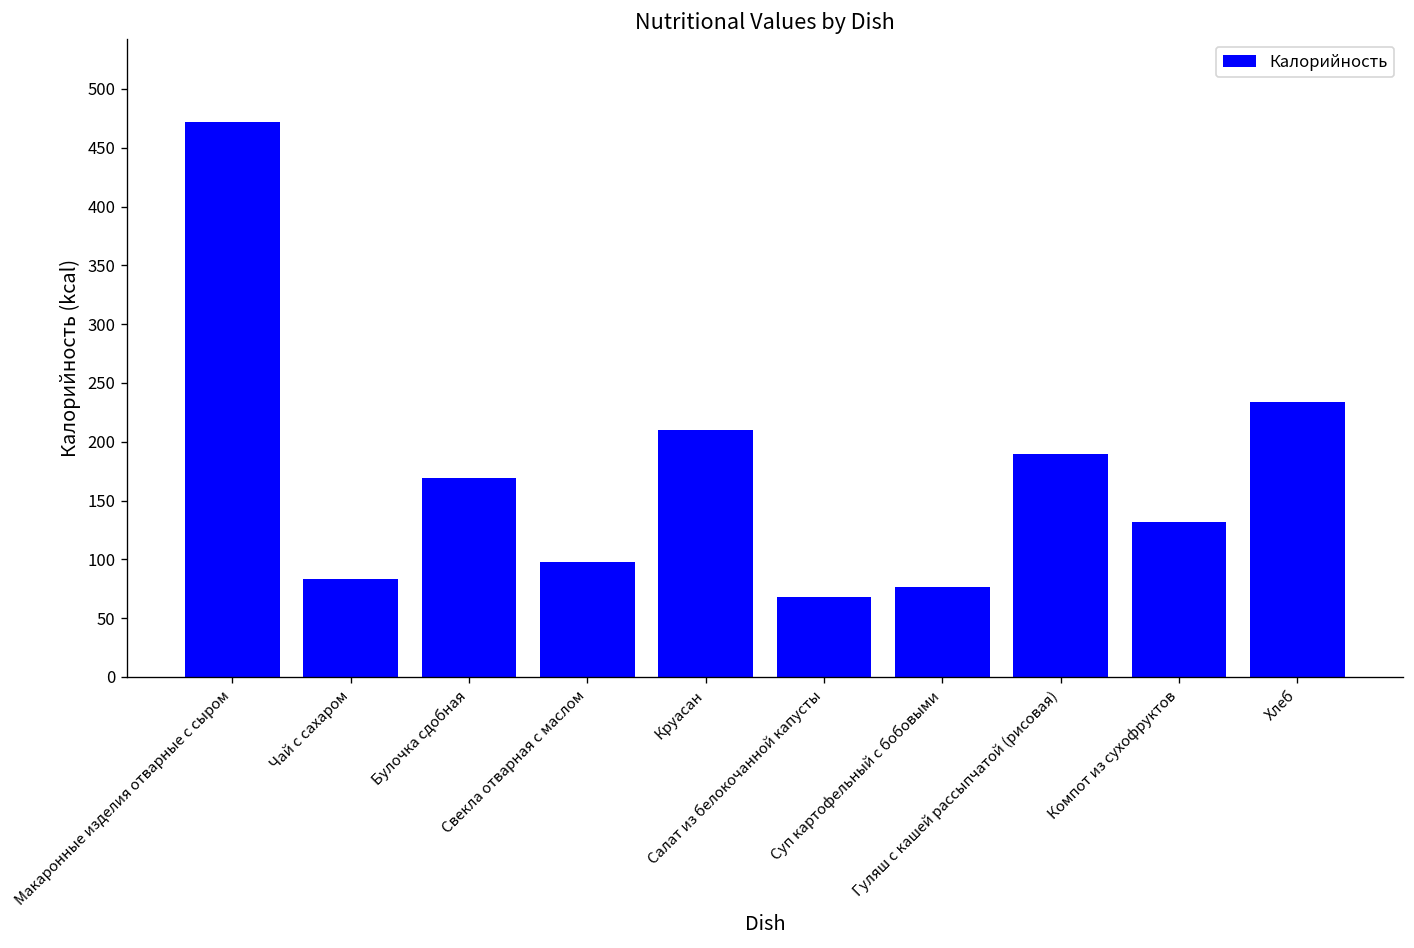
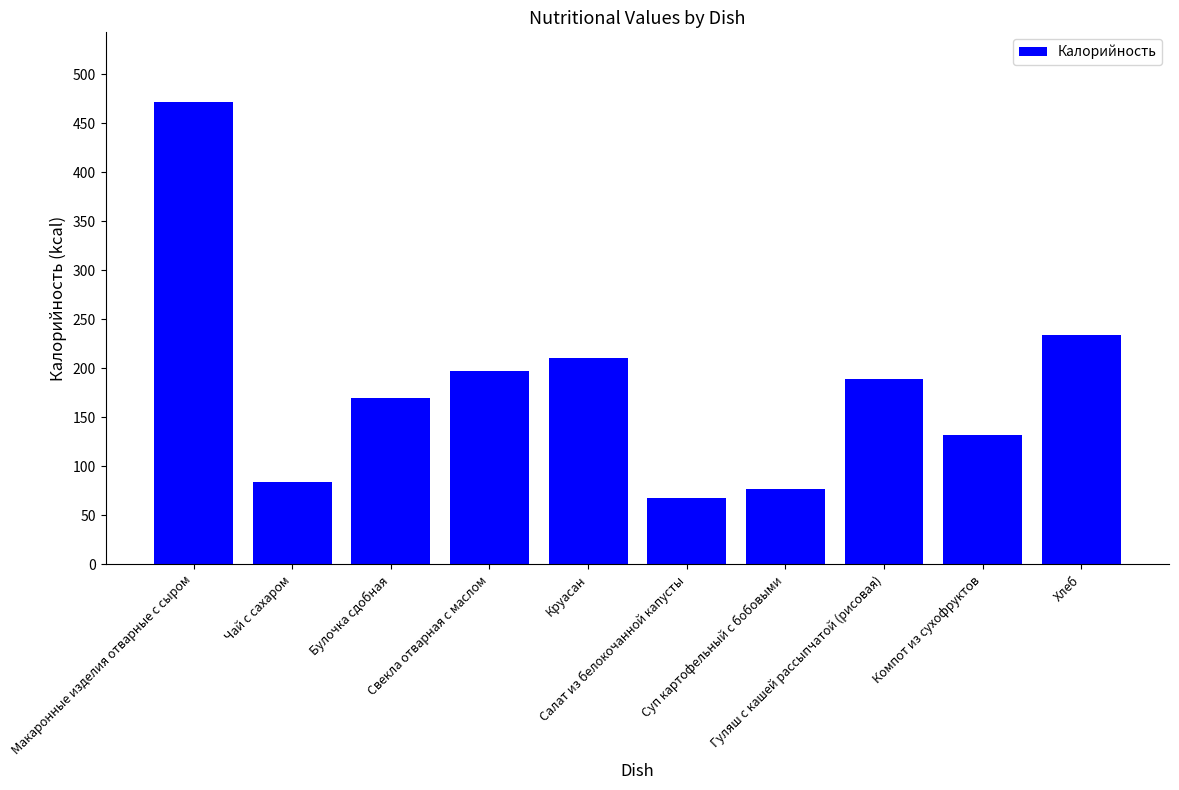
Свекла отварная с маслом: 100 -> 200
